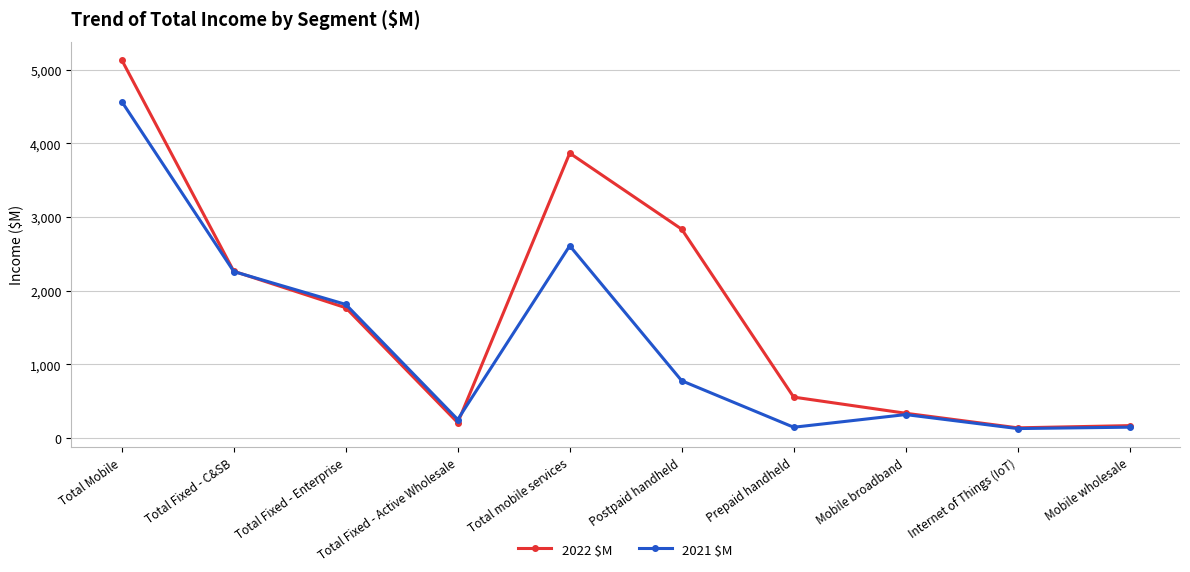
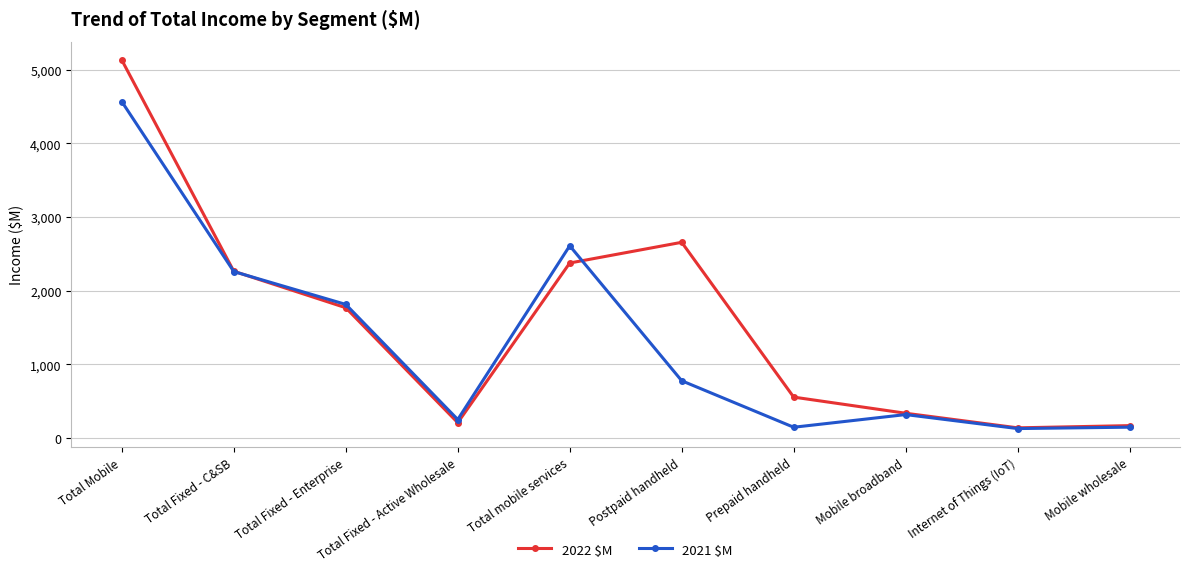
2022 $M, Total mobile services: 3,900 -> 2,400
2022 $M, Postpaid handheld: 2,800 -> 2,700
